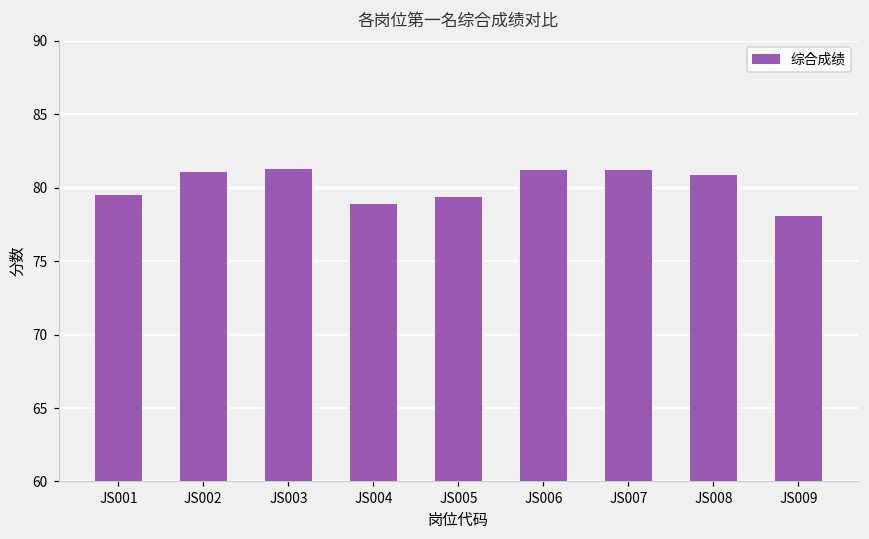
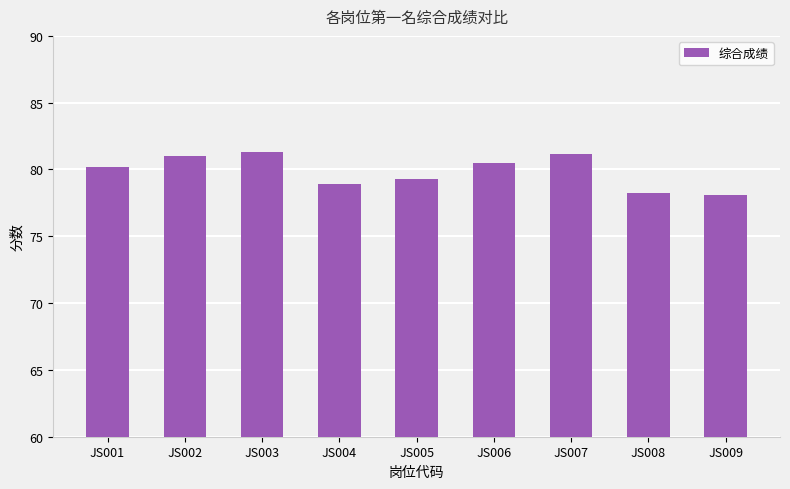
JS001: 79.5 -> 80.2
JS006: 81.2 -> 80.5
JS008: 80.9 -> 78.3
